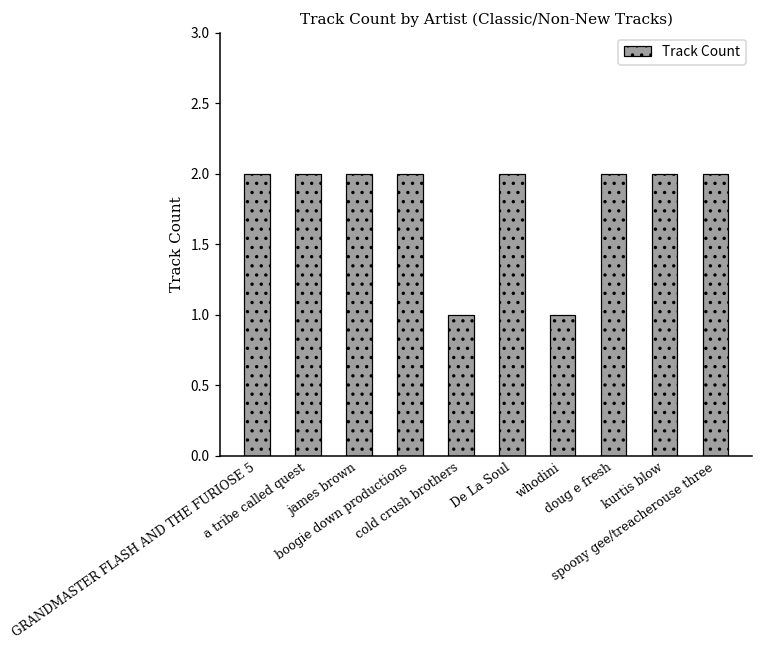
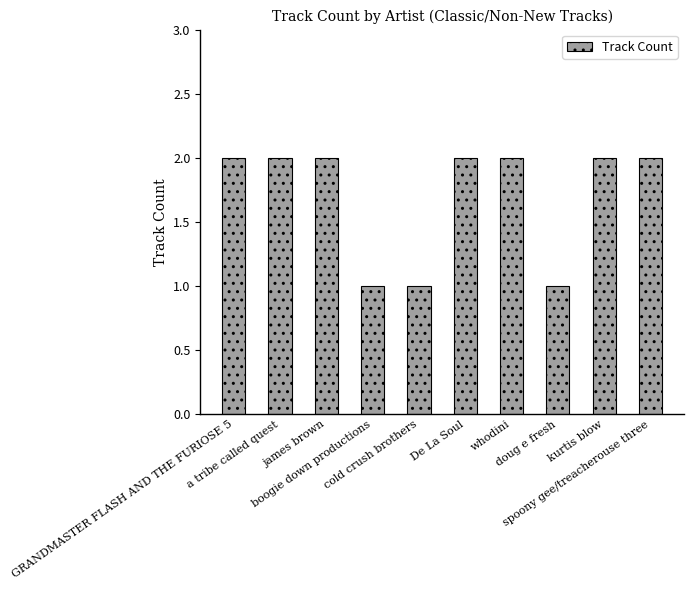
boogie down productions: 2 -> 1
whodini: 1 -> 2
doug e fresh: 2 -> 1
